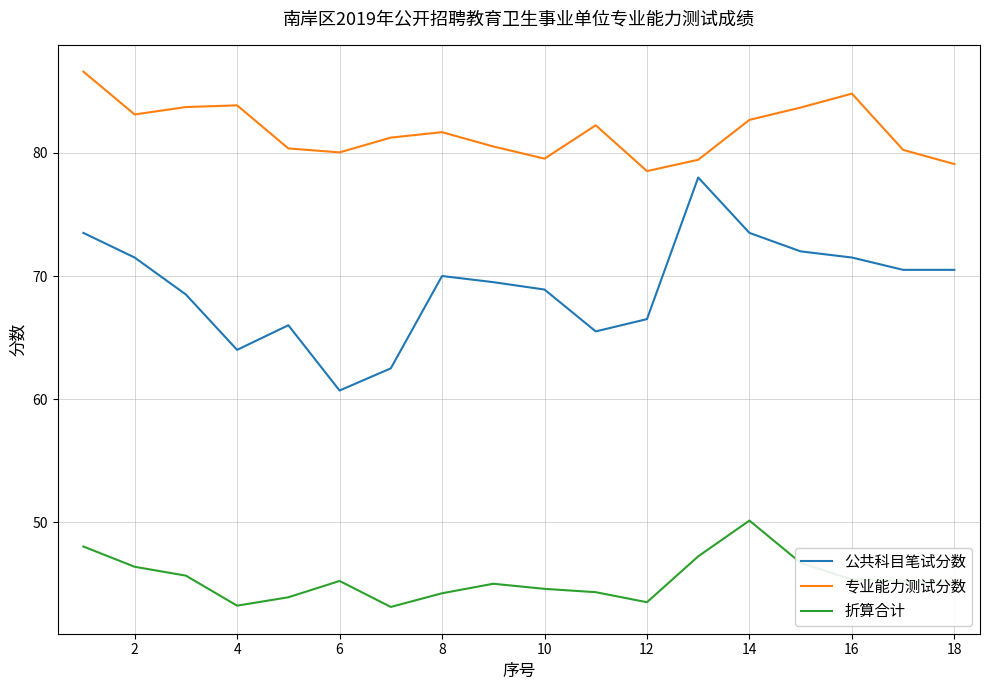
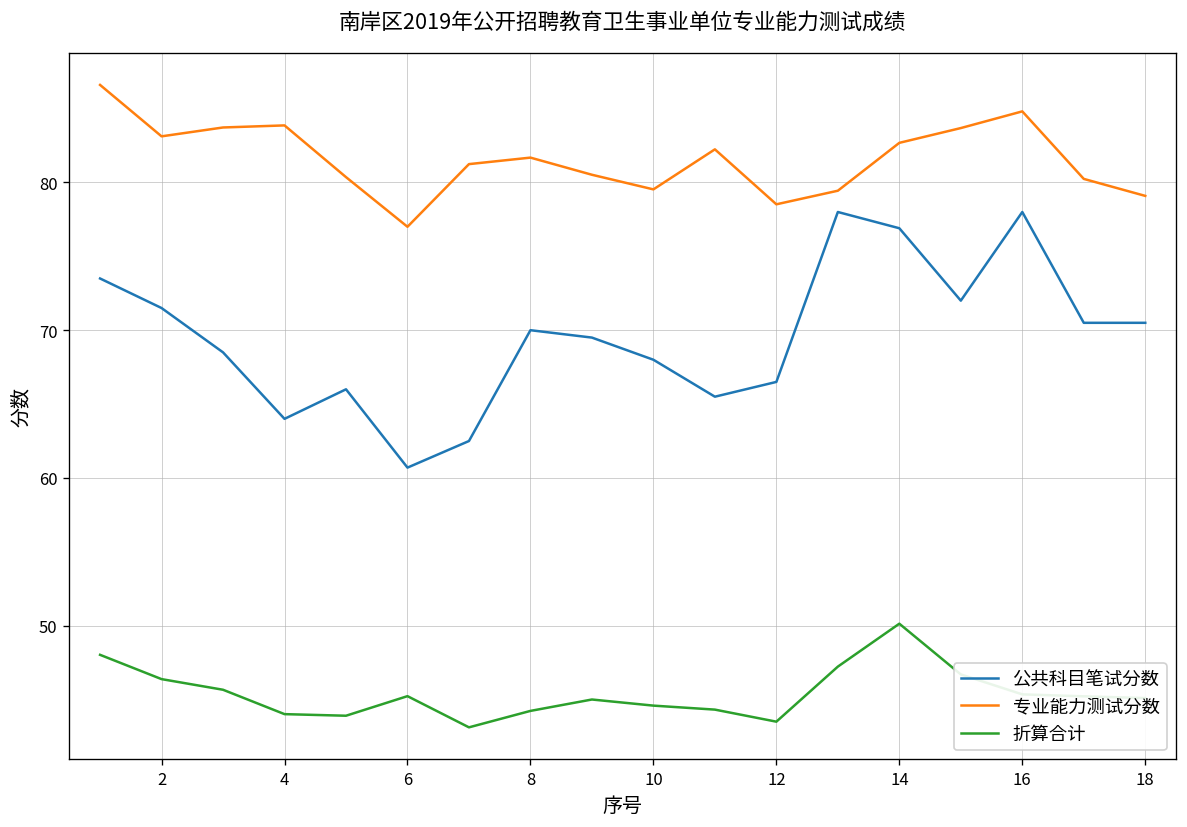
折算合计, 4: 43.2 -> 44.0
专业能力测试分数, 6: 80.0 -> 77.0
公共科目笔试分数, 10: 68.9 -> 68.0
公共科目笔试分数, 14: 73.5 -> 76.9
公共科目笔试分数, 16: 71.5 -> 78.0
